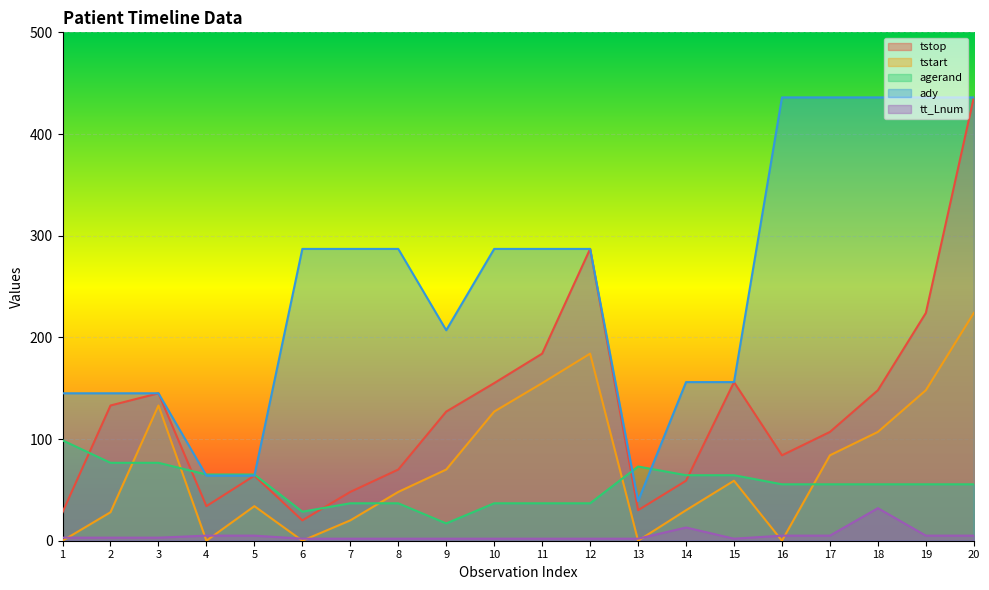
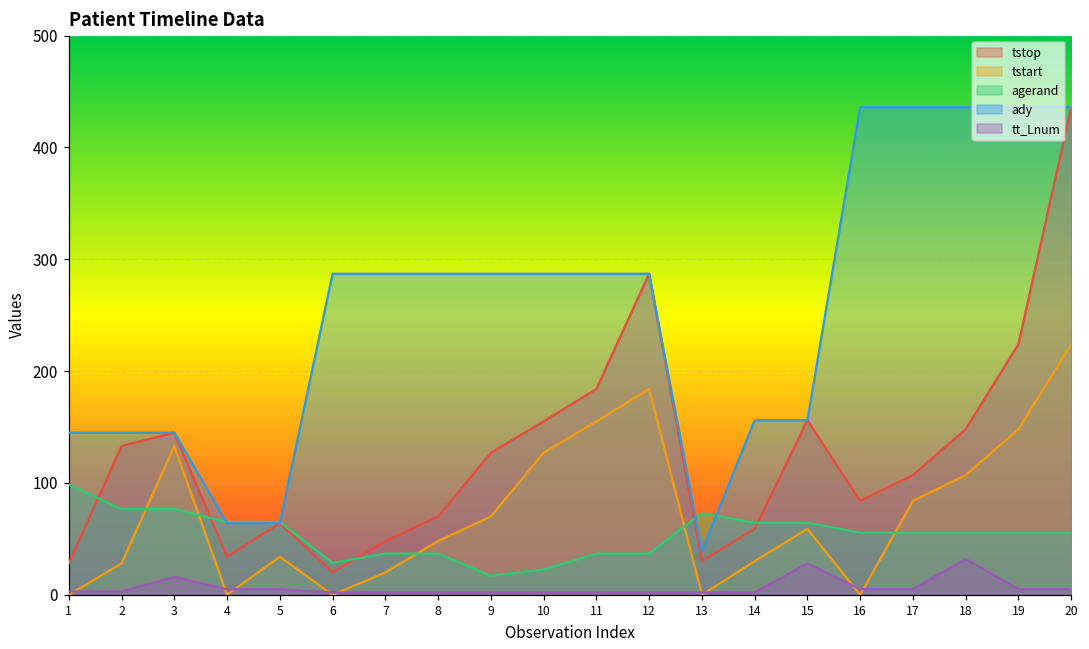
tt_Lnum, 3: 3 -> 16
ady, 9: 207 -> 287
agerand, 10: 37 -> 23
tt_Lnum, 14: 13 -> 2
tt_Lnum, 15: 2 -> 28
